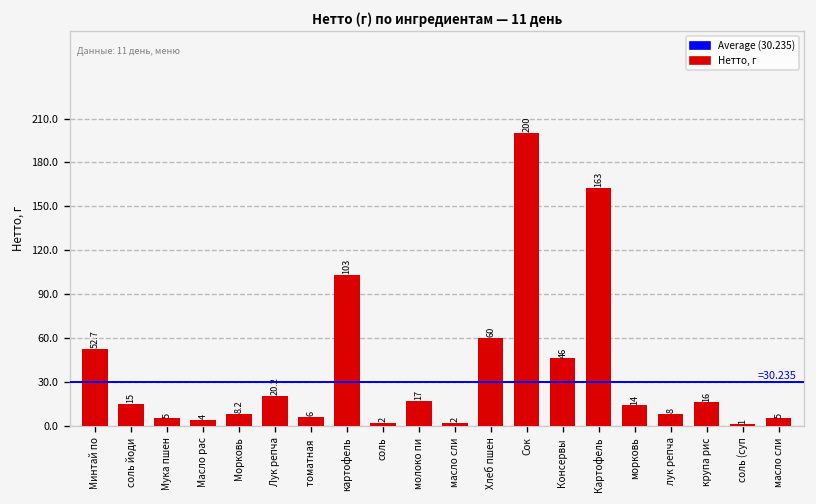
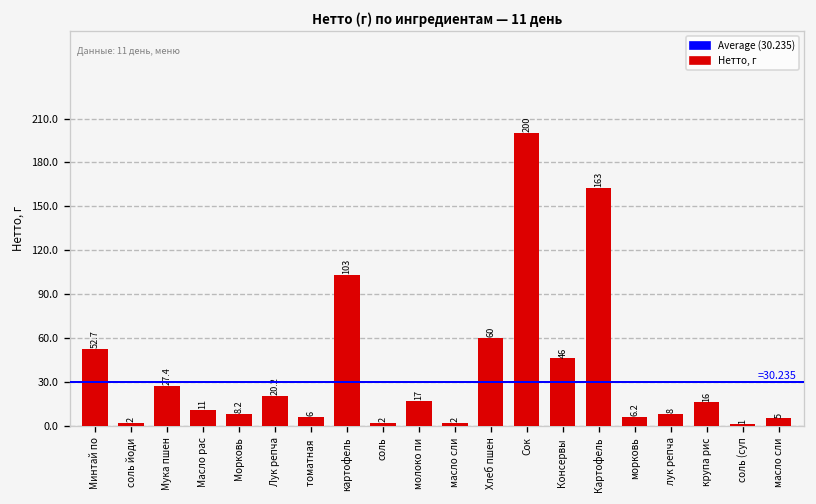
соль йоди: 15 -> 2
Мука пшен: 5 -> 27.4
Масло рас: 4 -> 11
морковь: 14 -> 6.2
